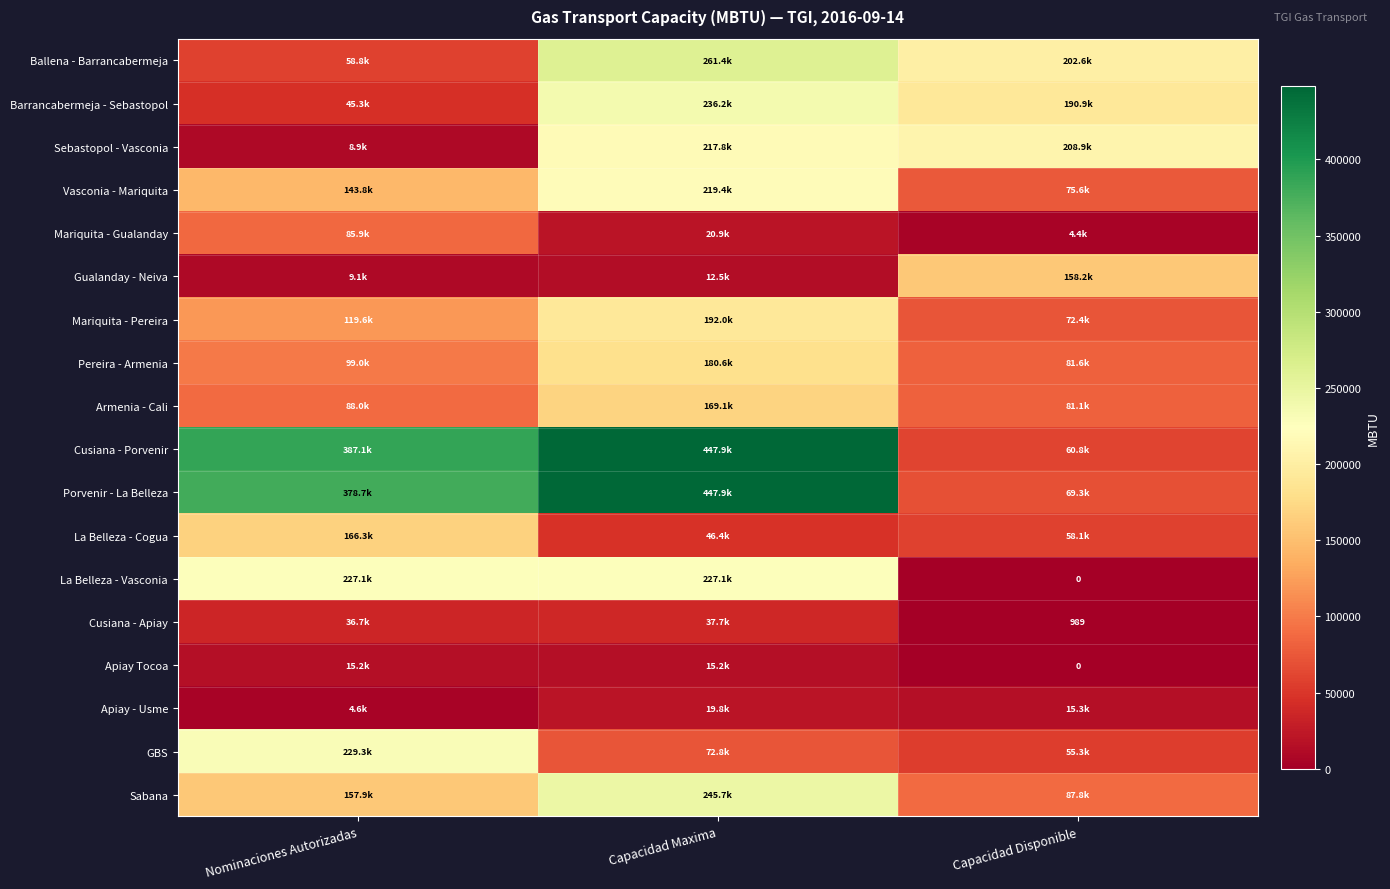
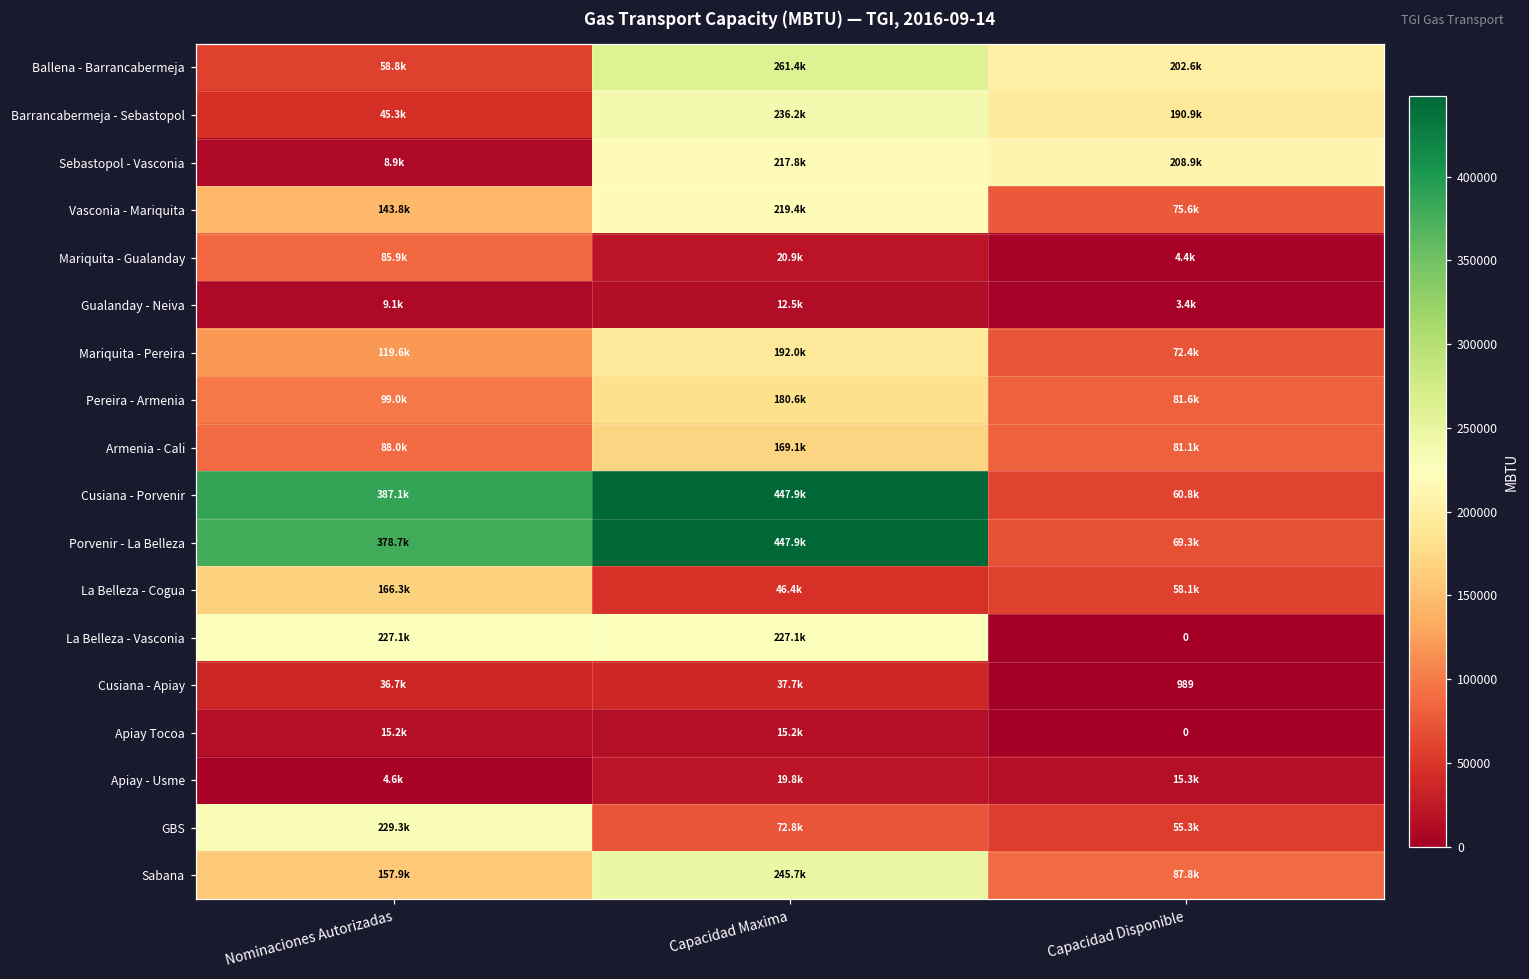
Gualanday - Neiva, Capacidad Disponible: 158.2k -> 3.4k
